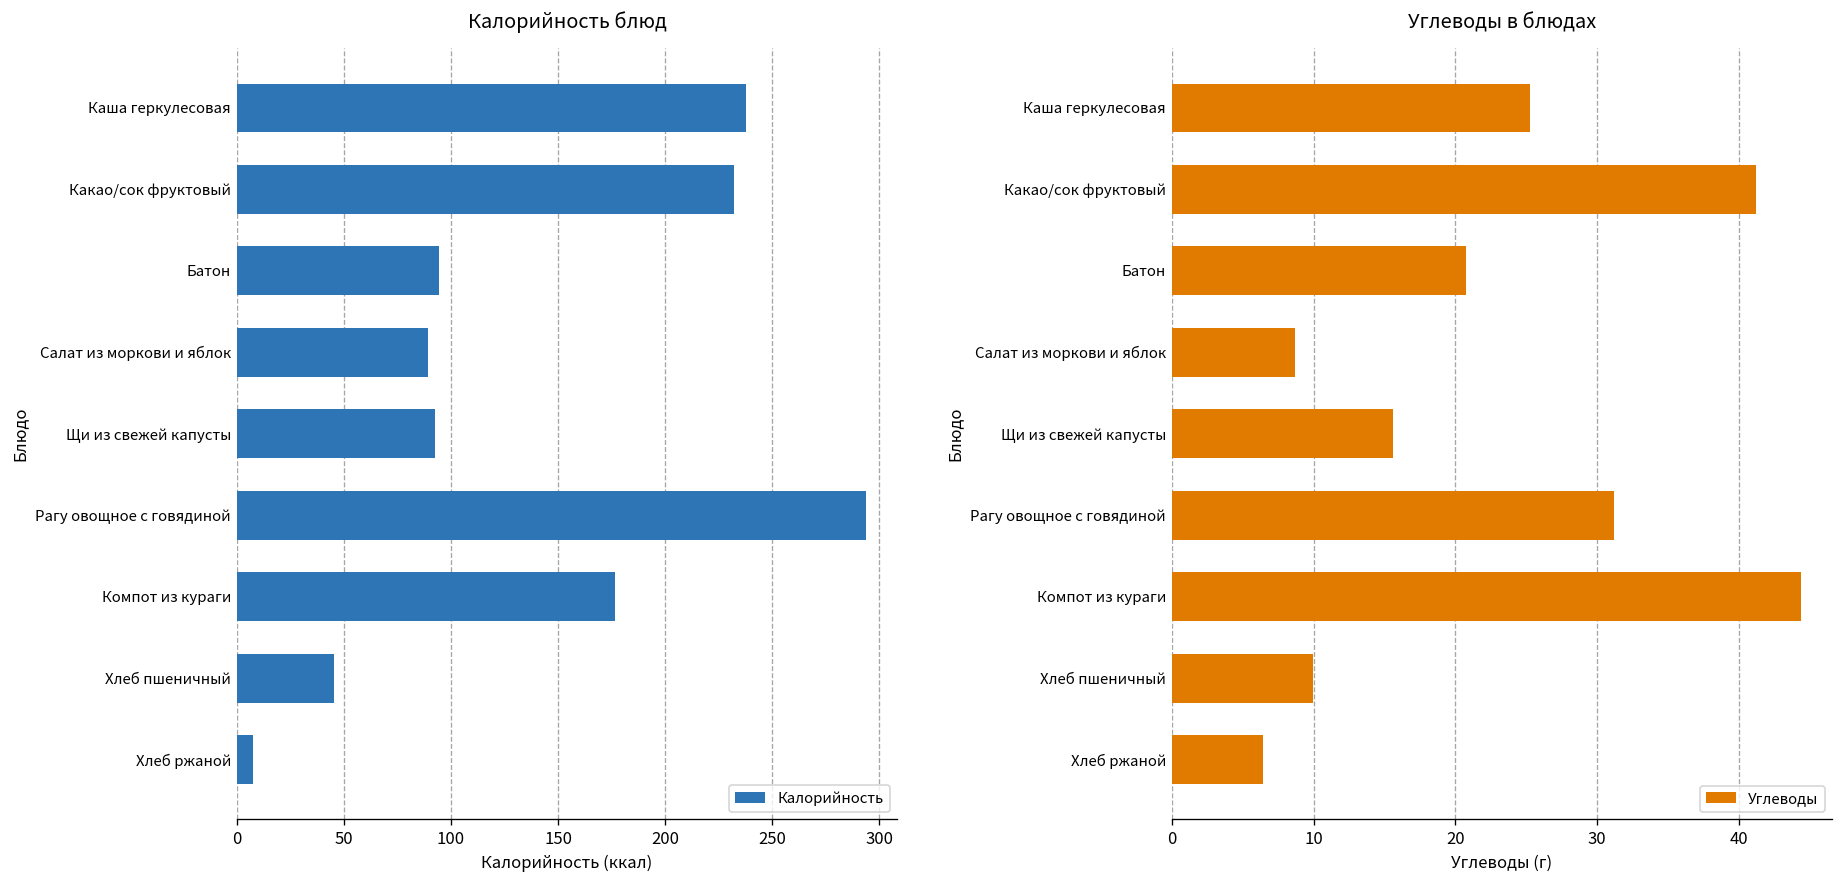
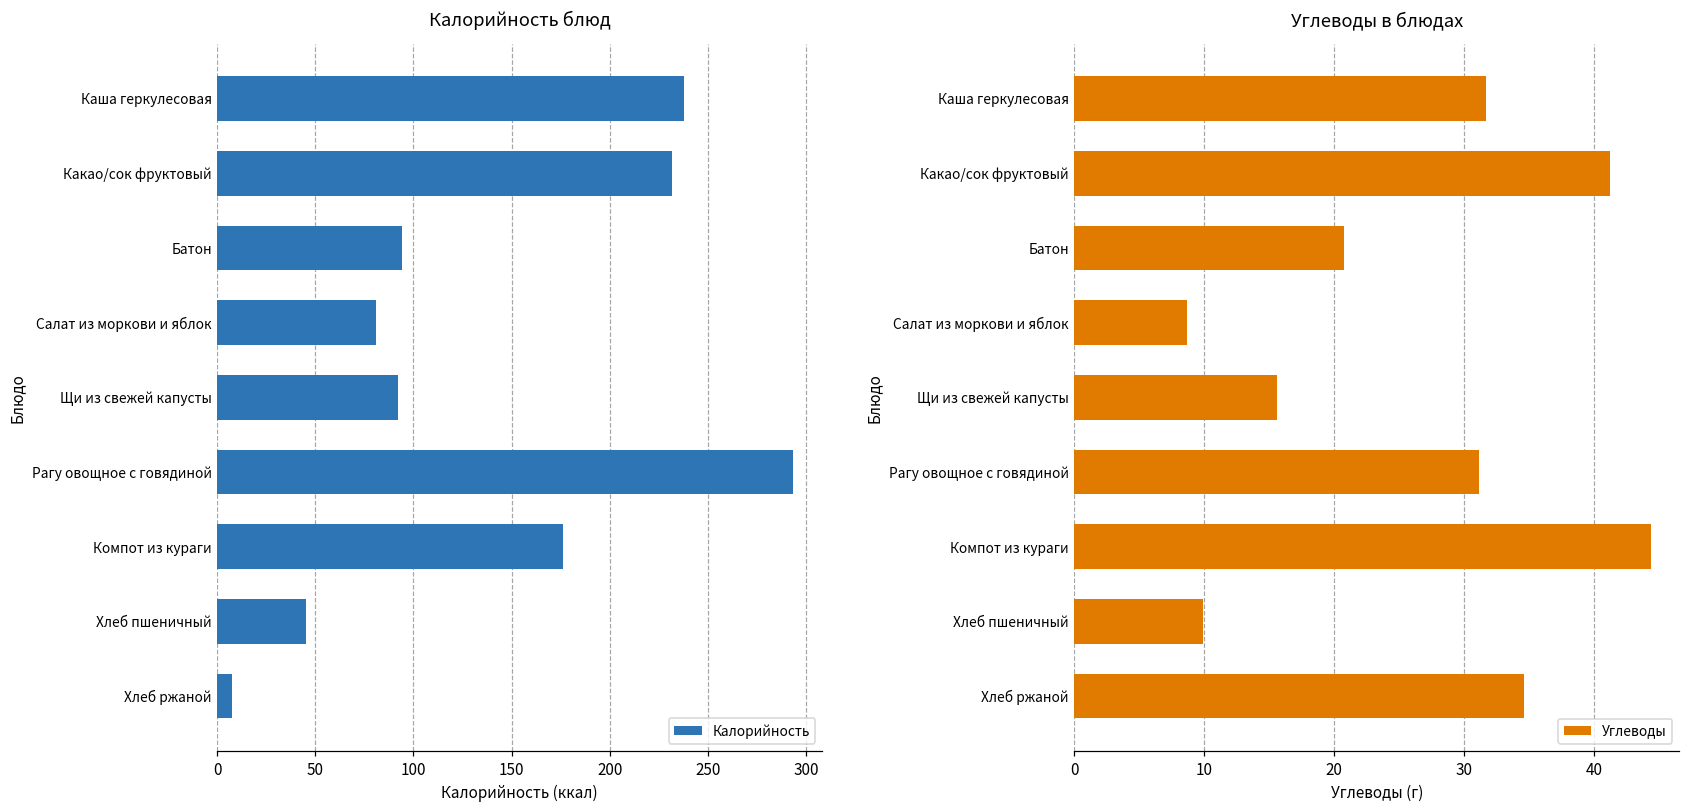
Калорийность блюд, Салат из моркови и яблок: 89 -> 81
Углеводы в блюдах, Каша геркулесовая: 25.3 -> 31.7
Углеводы в блюдах, Хлеб ржаной: 6.4 -> 34.6
